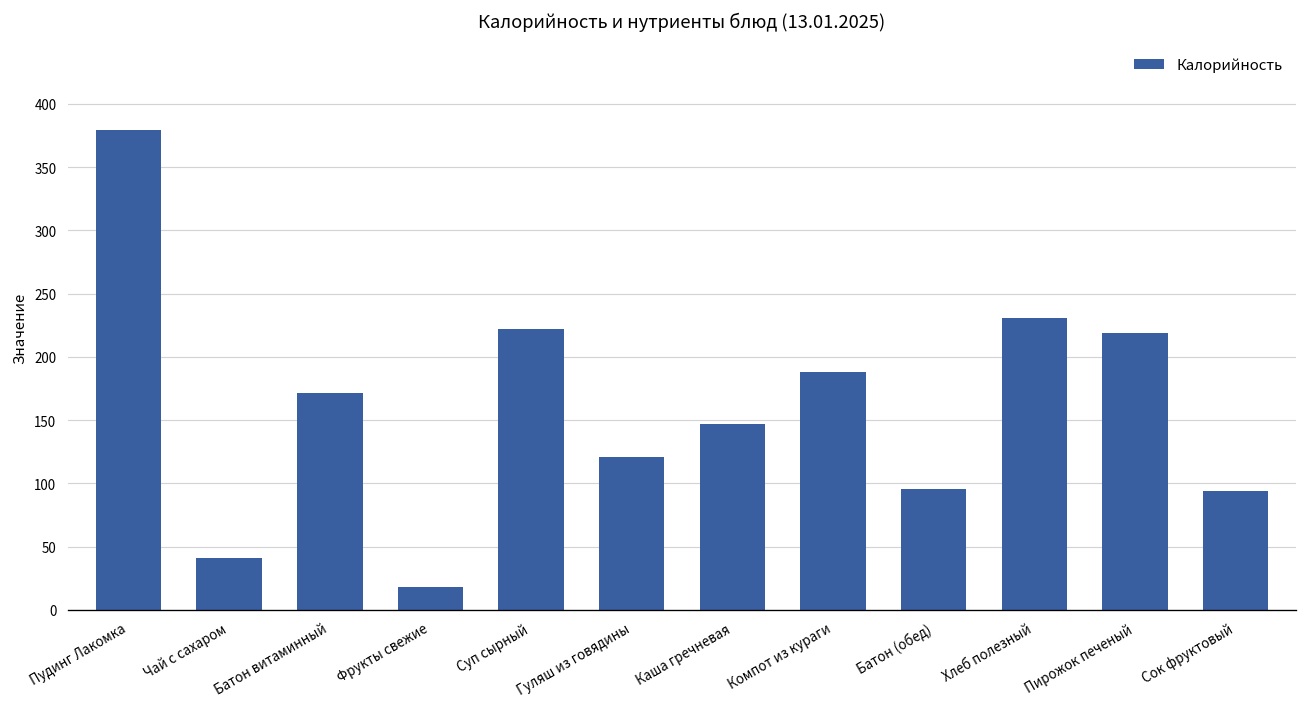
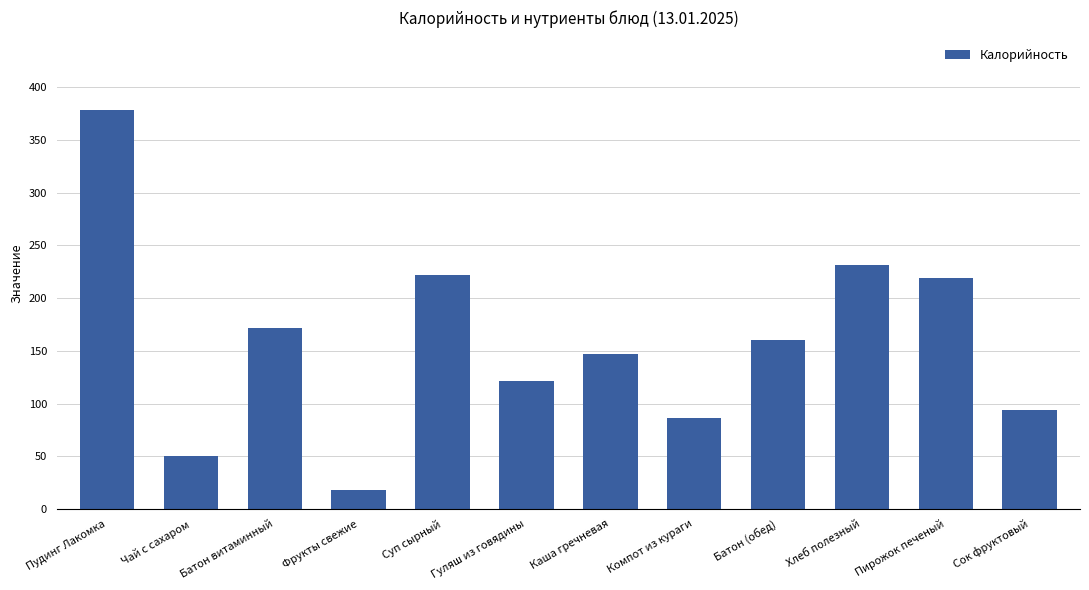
Чай с сахаром: 41 -> 50
Компот из кураги: 188 -> 86
Батон (обед): 95 -> 161
